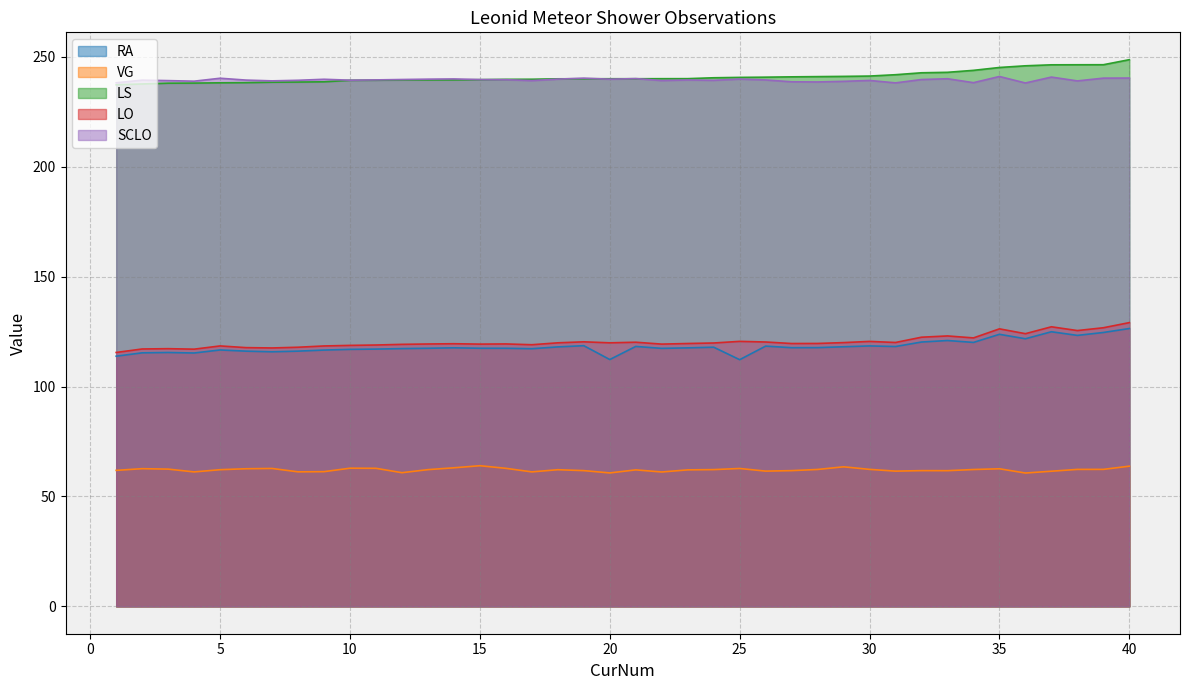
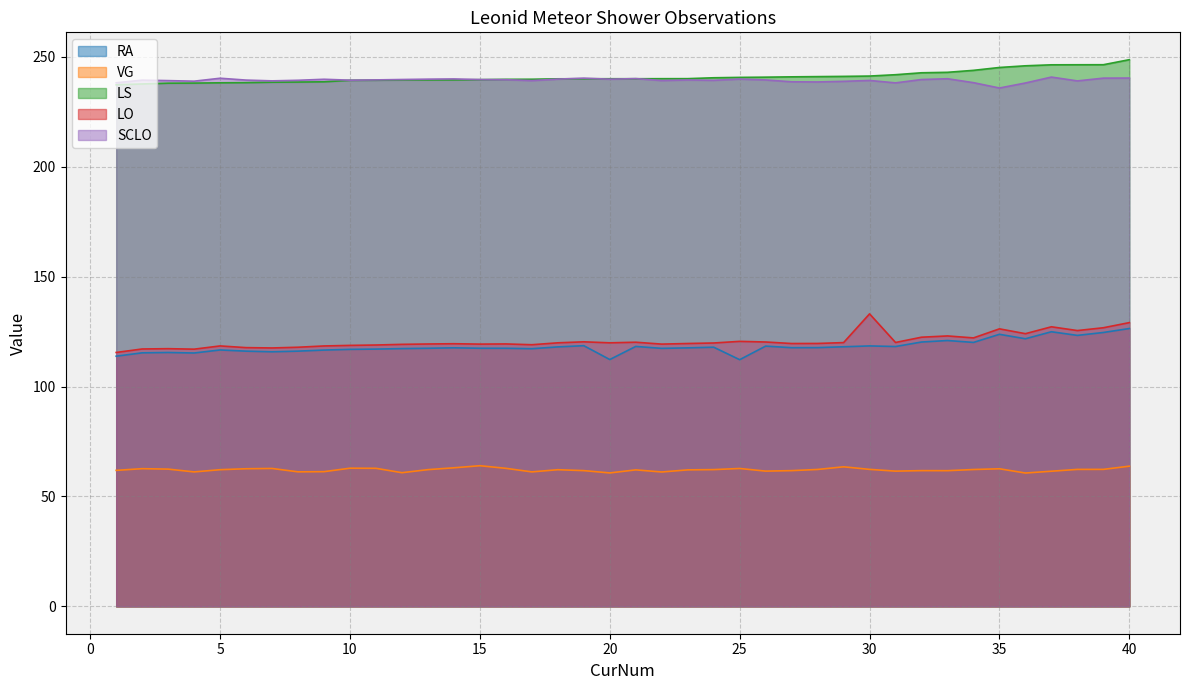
LO, 30: 121 -> 133
SCLO, 35: 241 -> 236
